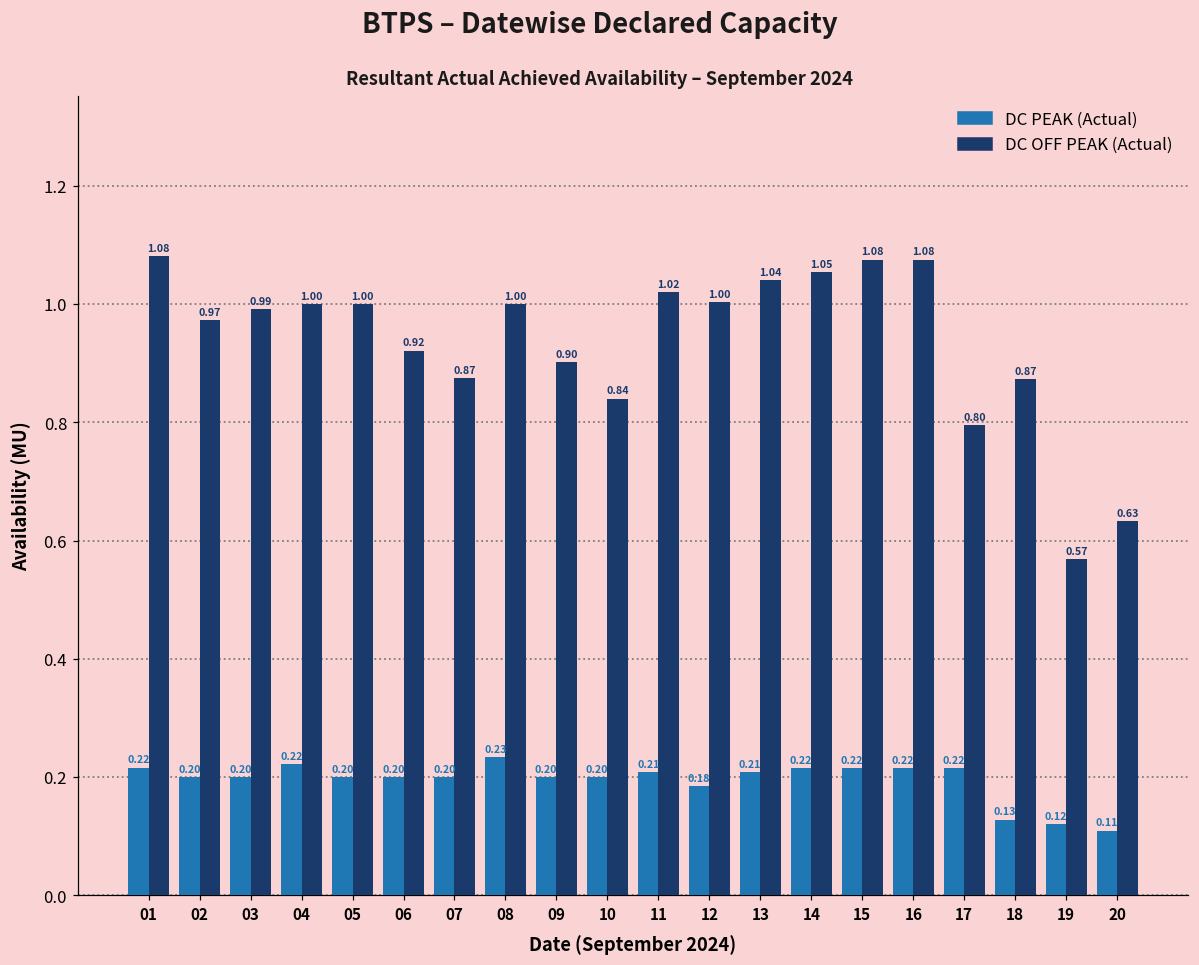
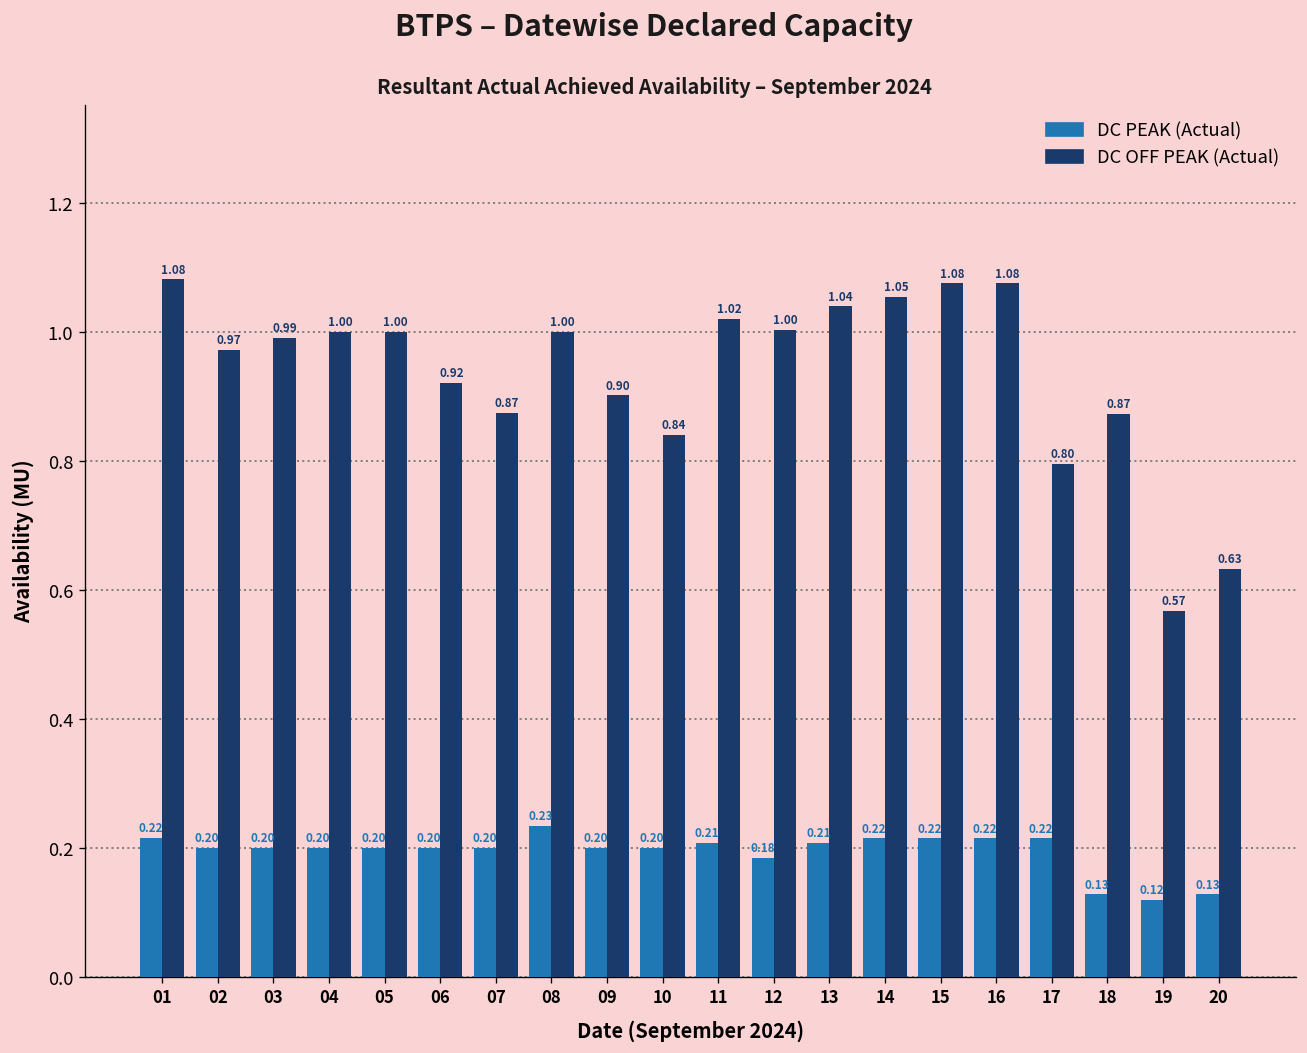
DC PEAK (Actual), 04: 0.22 -> 0.20
DC PEAK (Actual), 20: 0.11 -> 0.13
